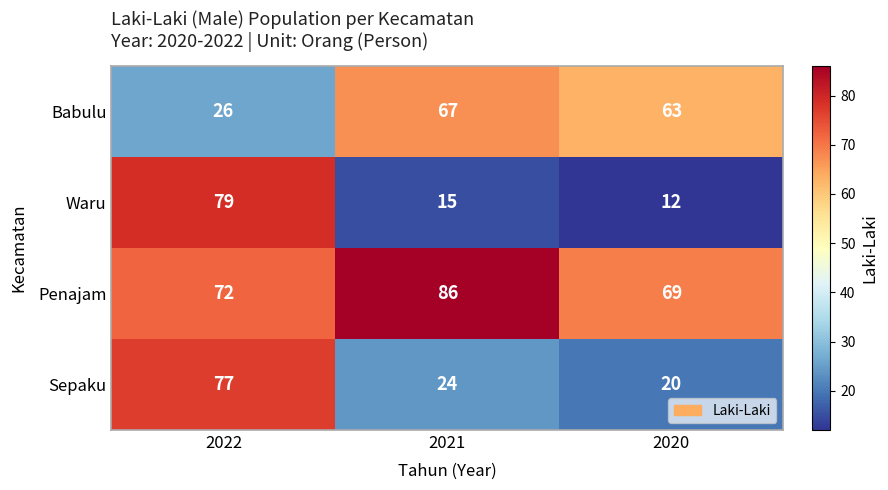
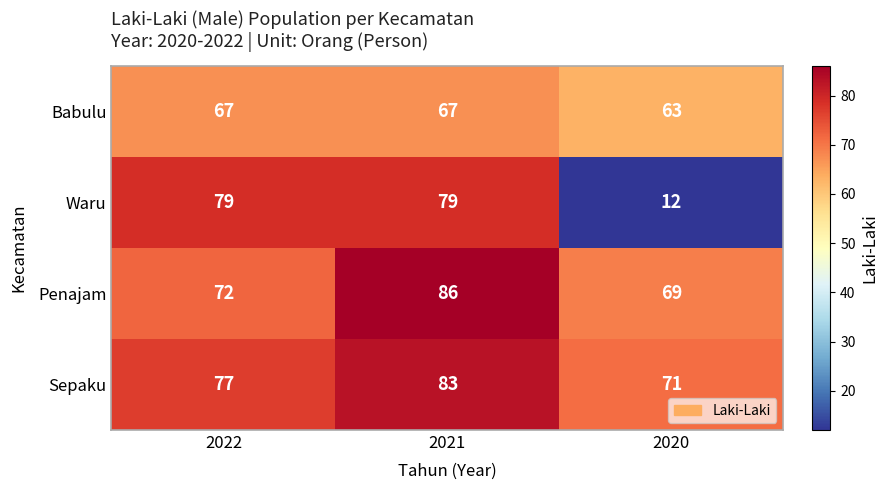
Babulu, 2022: 26 -> 67
Waru, 2021: 15 -> 79
Sepaku, 2021: 24 -> 83
Sepaku, 2020: 20 -> 71
